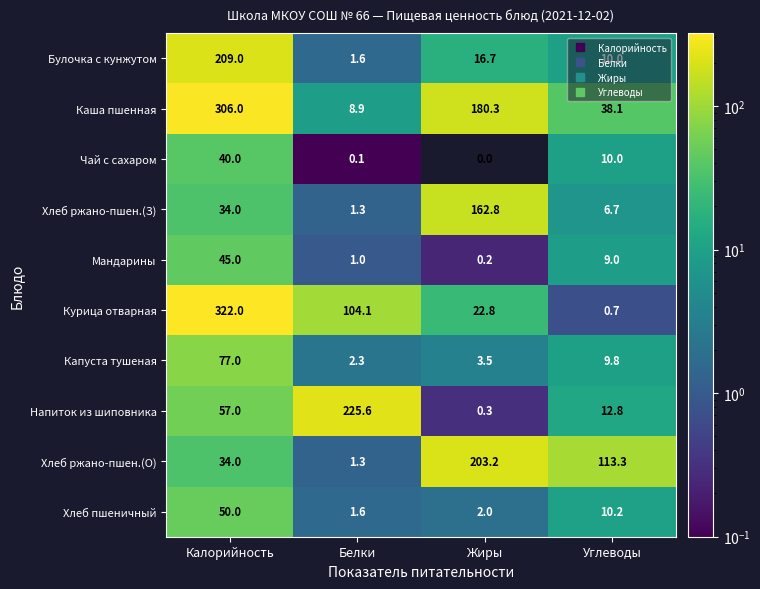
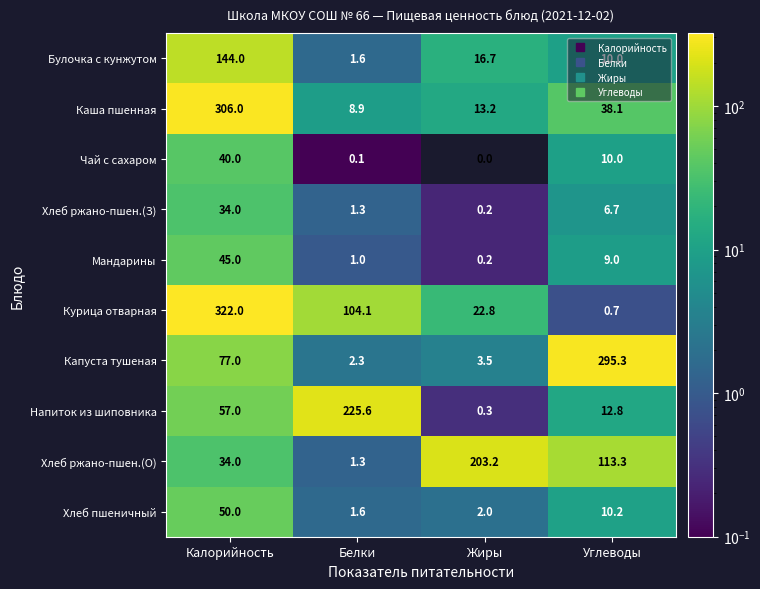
Булочка с кунжутом, Калорийность: 209.0 -> 144.0
Каша пшенная, Жиры: 180.3 -> 13.2
Хлеб ржано-пшен.(З), Жиры: 162.8 -> 0.2
Капуста тушеная, Углеводы: 9.8 -> 295.3
